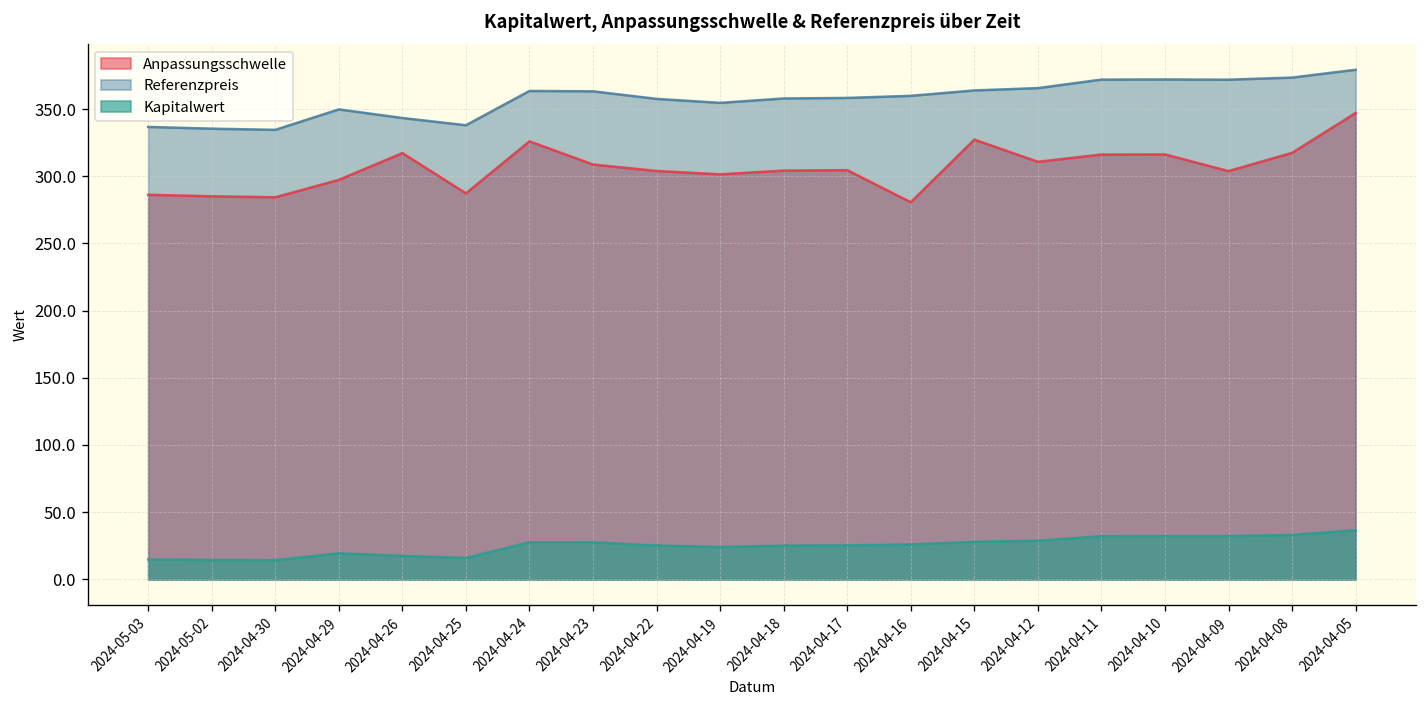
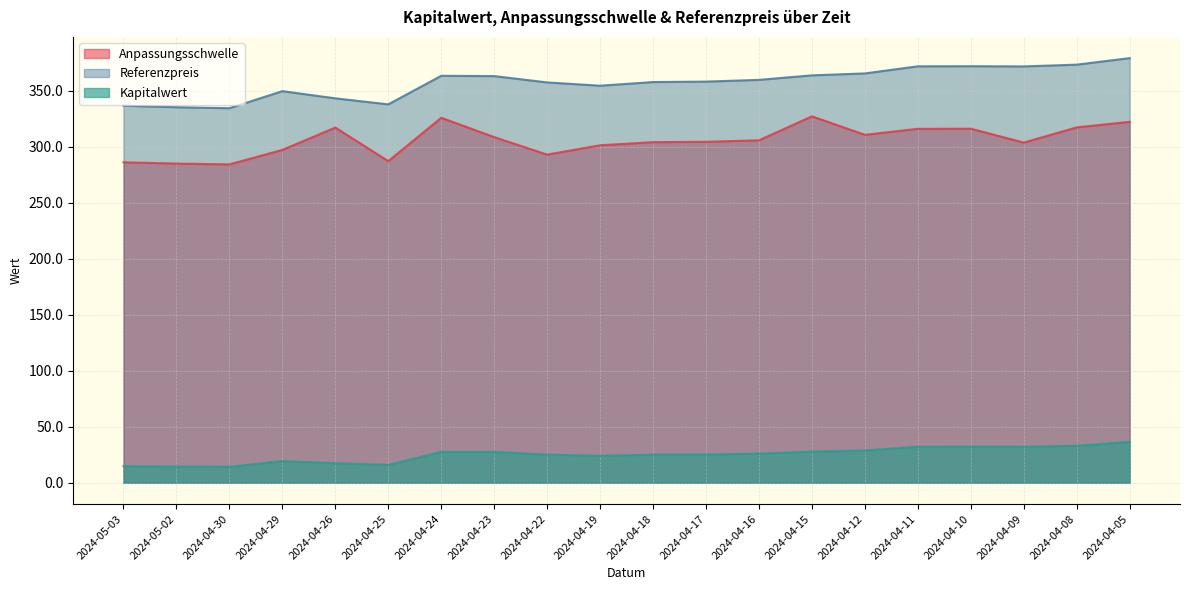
Anpassungsschwelle, 2024-04-22: 304 -> 293
Anpassungsschwelle, 2024-04-16: 281 -> 306
Anpassungsschwelle, 2024-04-05: 347 -> 322
